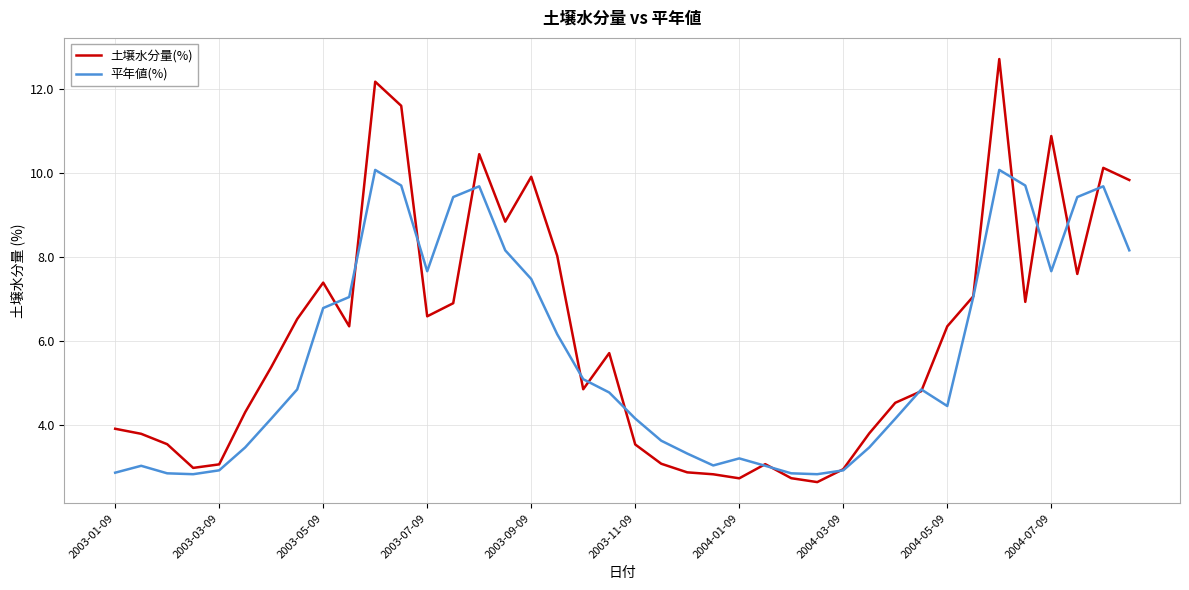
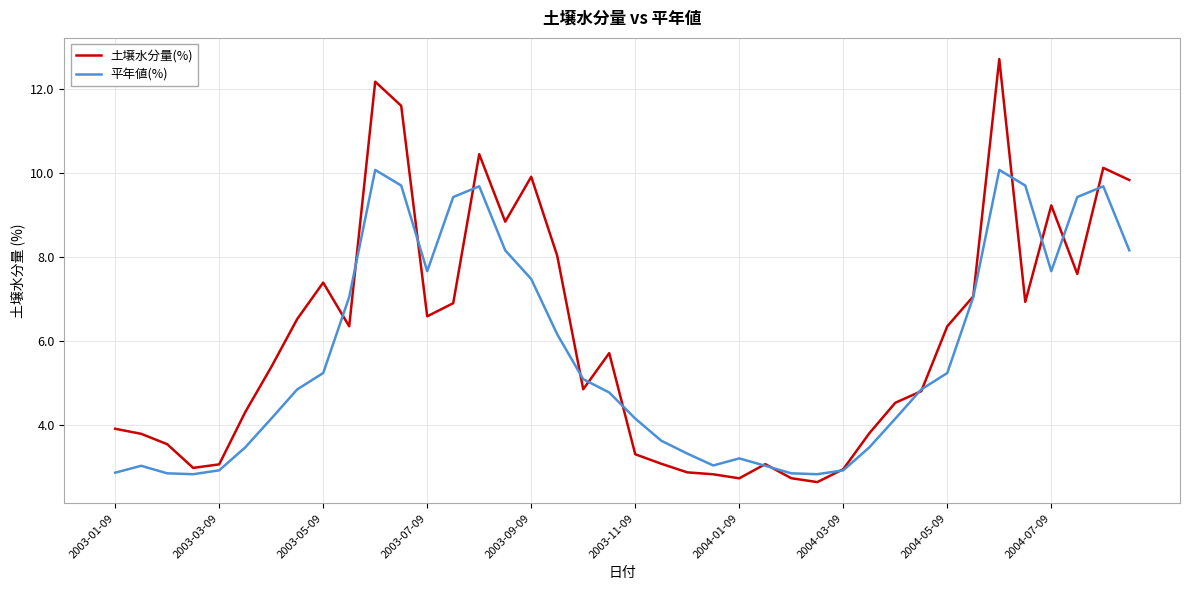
平年値(%), 2003-05-09: 6.8 -> 5.2
土壌水分量(%), 2003-11-09: 3.5 -> 3.3
平年値(%), 2004-05-09: 4.4 -> 5.2
土壌水分量(%), 2004-07-09: 10.9 -> 9.2
